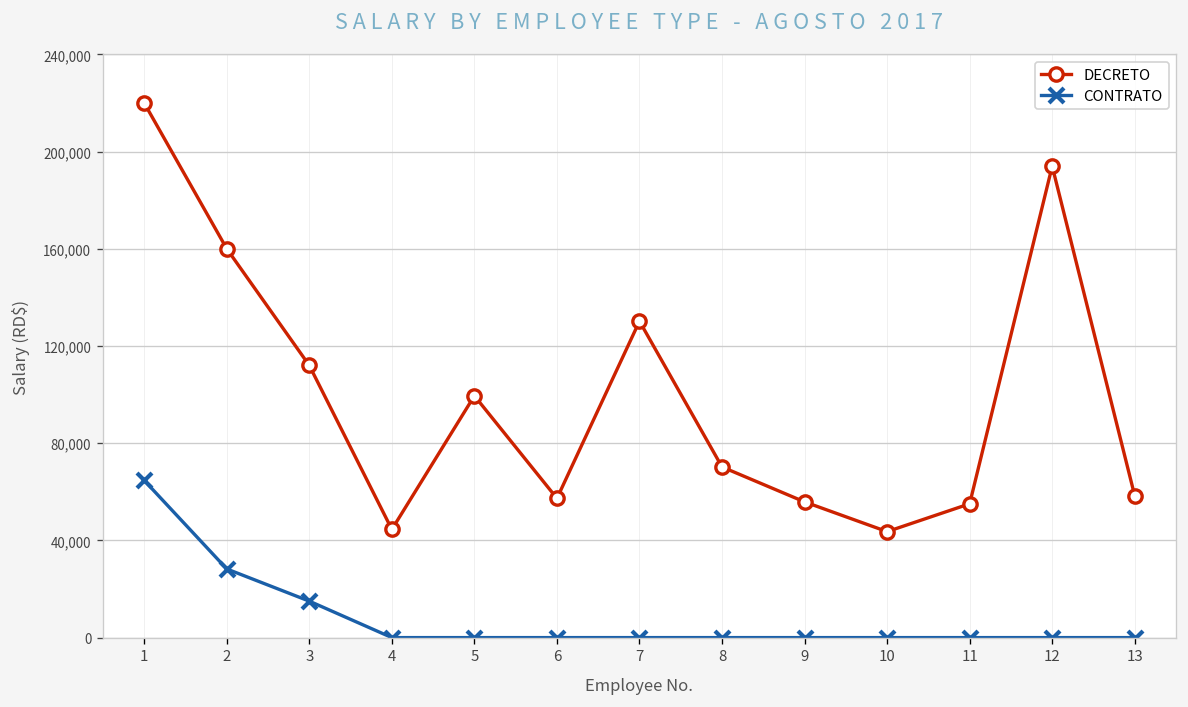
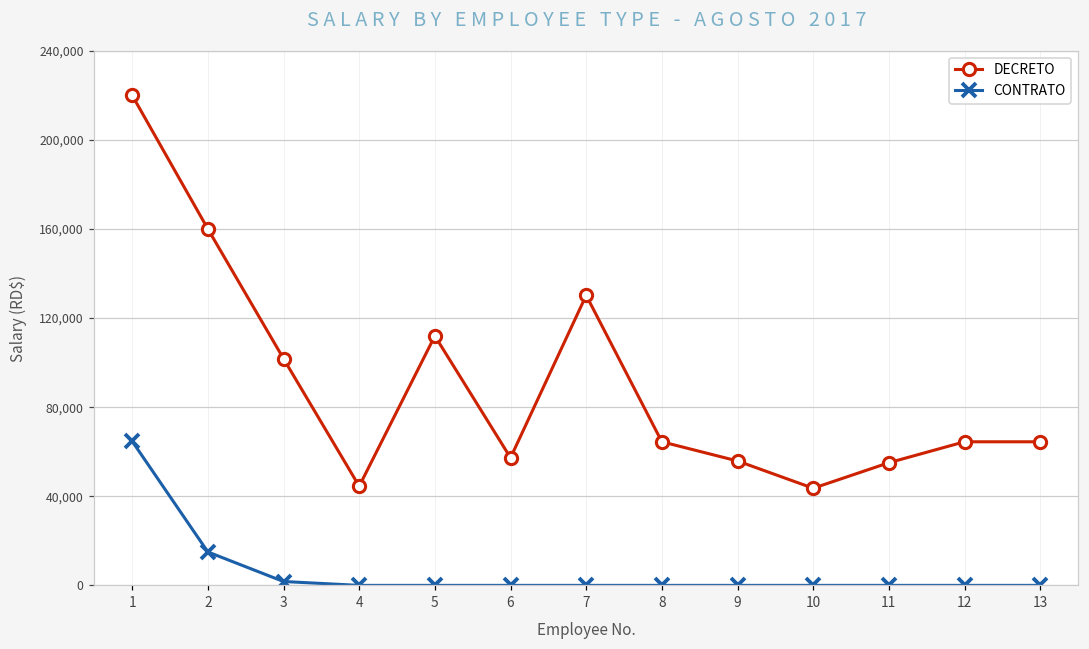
CONTRATO, 2: 28,000 -> 15,000
DECRETO, 3: 112,000 -> 102,000
CONTRATO, 3: 15,000 -> 2,000
DECRETO, 5: 100,000 -> 112,000
DECRETO, 8: 70,000 -> 64,000
DECRETO, 12: 194,000 -> 64,000
DECRETO, 13: 58,000 -> 64,000
